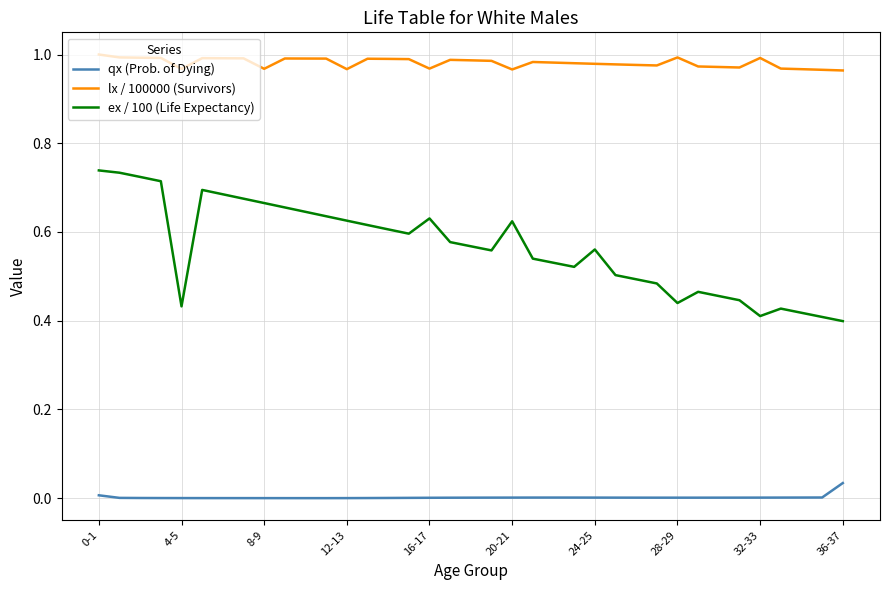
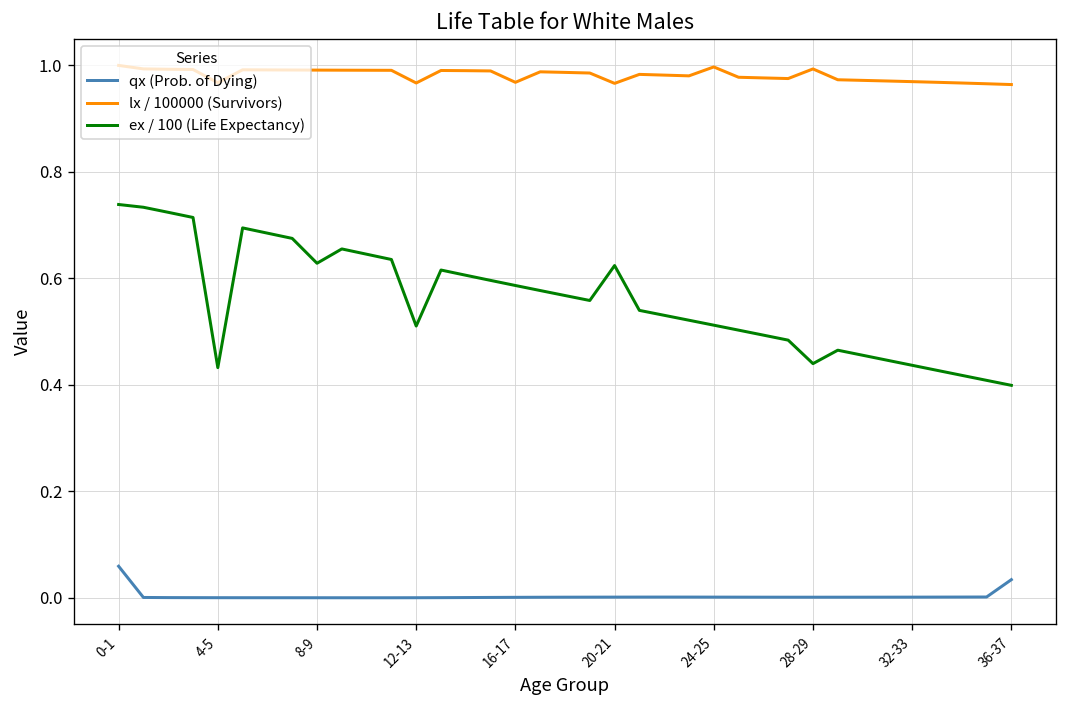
qx (Prob. of Dying), 0-1: 0.01 -> 0.06
lx / 100000 (Survivors), 8-9: 0.97 -> 0.99
ex / 100 (Life Expectancy), 8-9: 0.67 -> 0.63
ex / 100 (Life Expectancy), 12-13: 0.63 -> 0.51
ex / 100 (Life Expectancy), 16-17: 0.63 -> 0.59
lx / 100000 (Survivors), 24-25: 0.98 -> 1.00
ex / 100 (Life Expectancy), 24-25: 0.56 -> 0.51
lx / 100000 (Survivors), 32-33: 0.99 -> 0.97
ex / 100 (Life Expectancy), 32-33: 0.41 -> 0.44
